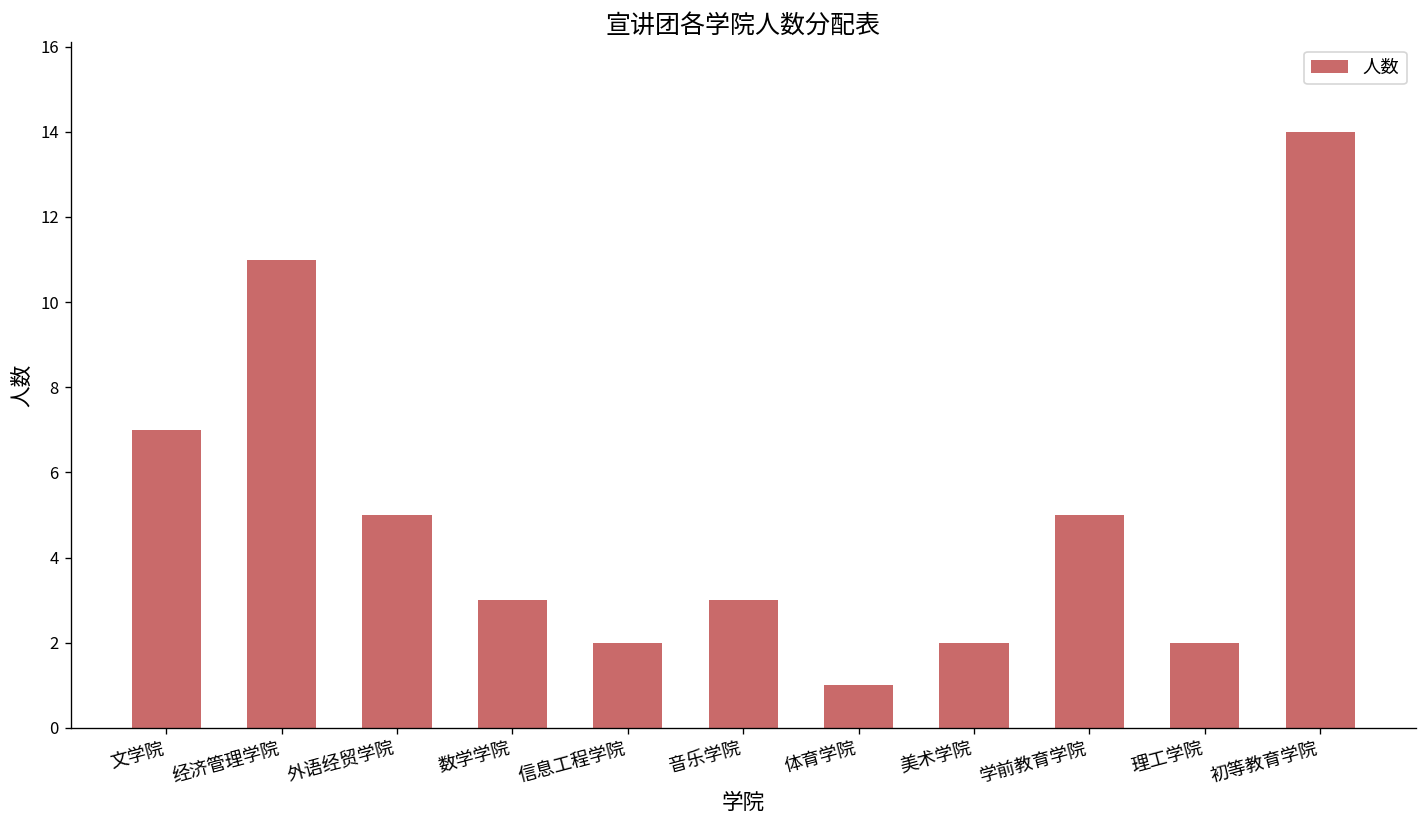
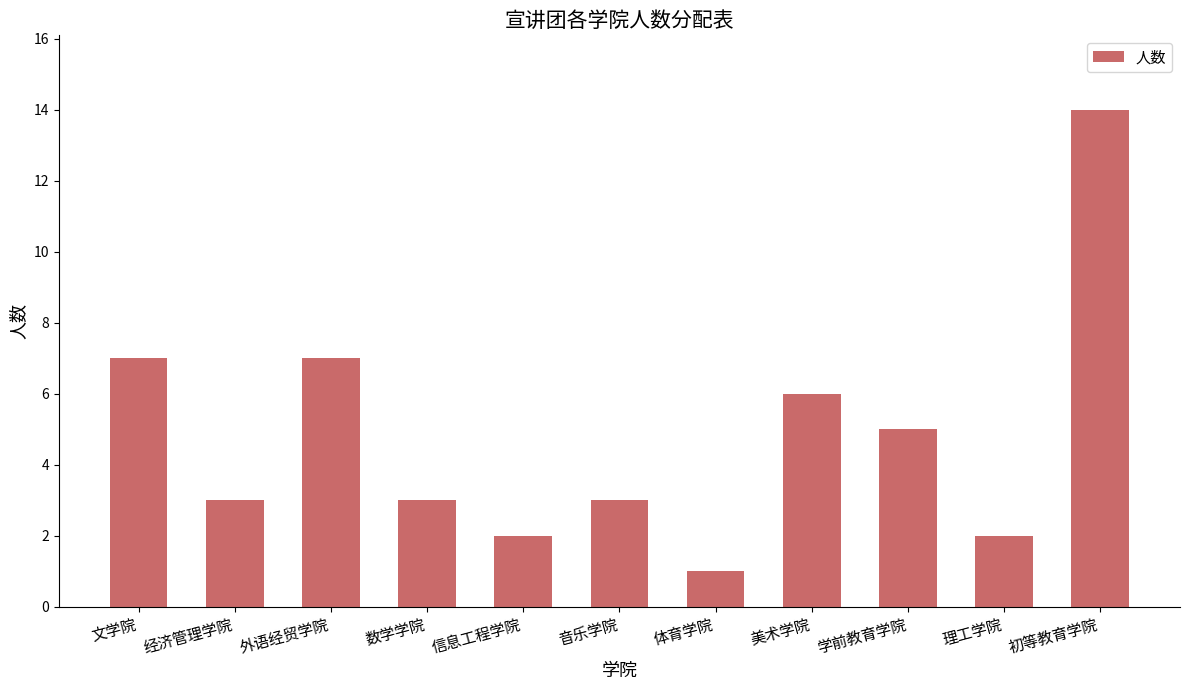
经济管理学院: 11 -> 3
外语经贸学院: 5 -> 7
美术学院: 2 -> 6
